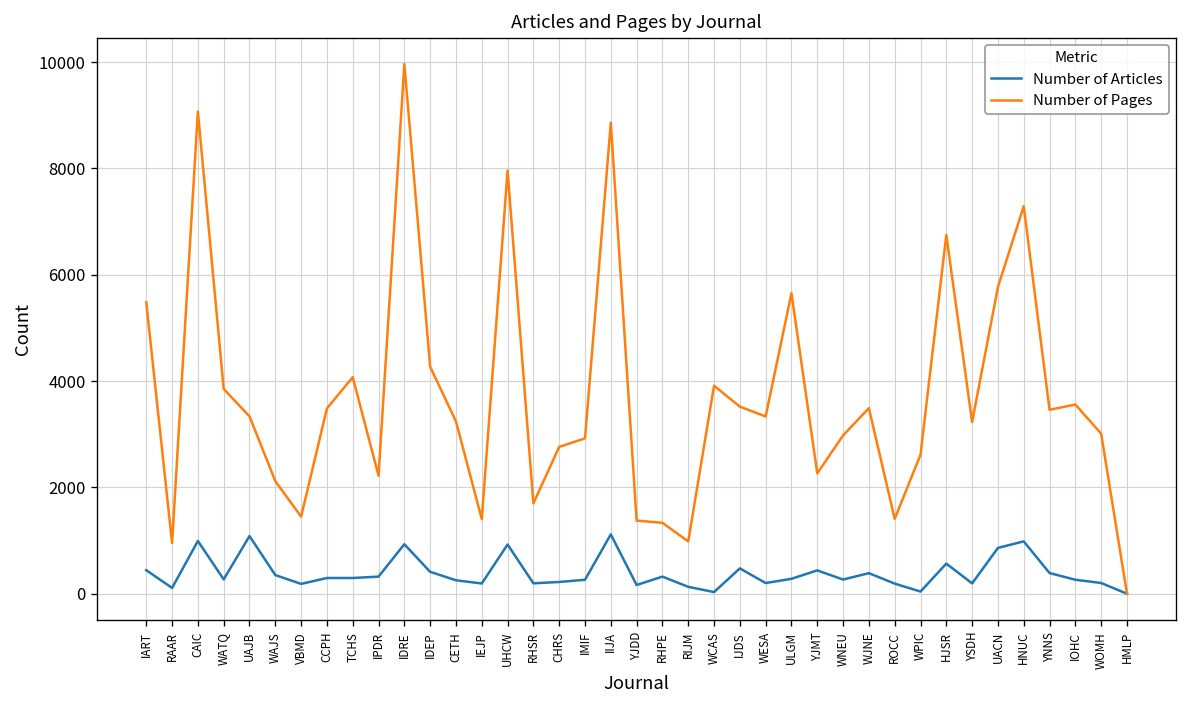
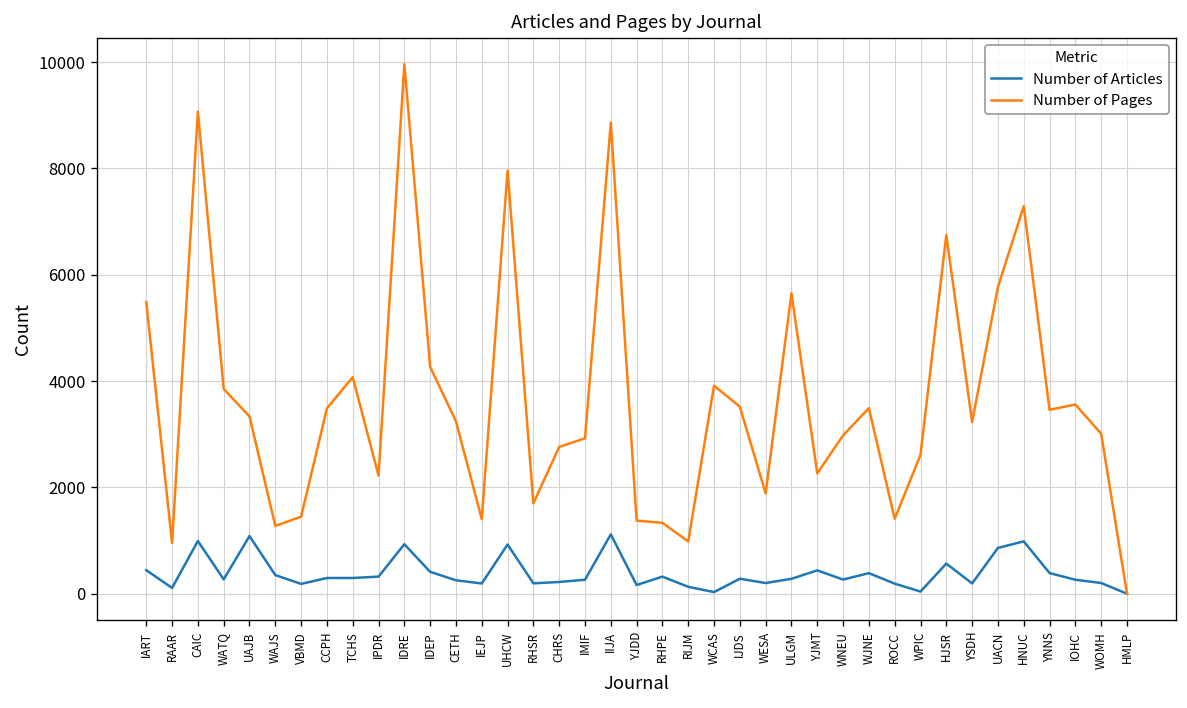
Number of Pages, WAJS: 2100 -> 1300
Number of Articles, IJDS: 500 -> 300
Number of Pages, WESA: 3300 -> 1900
